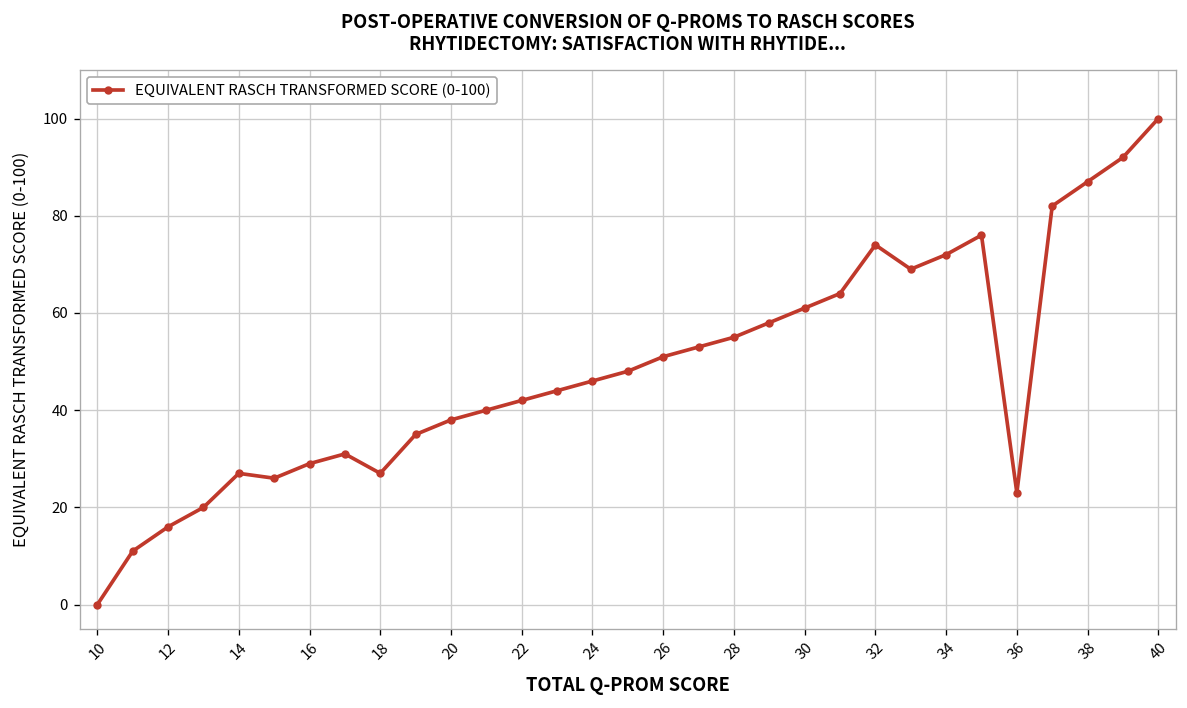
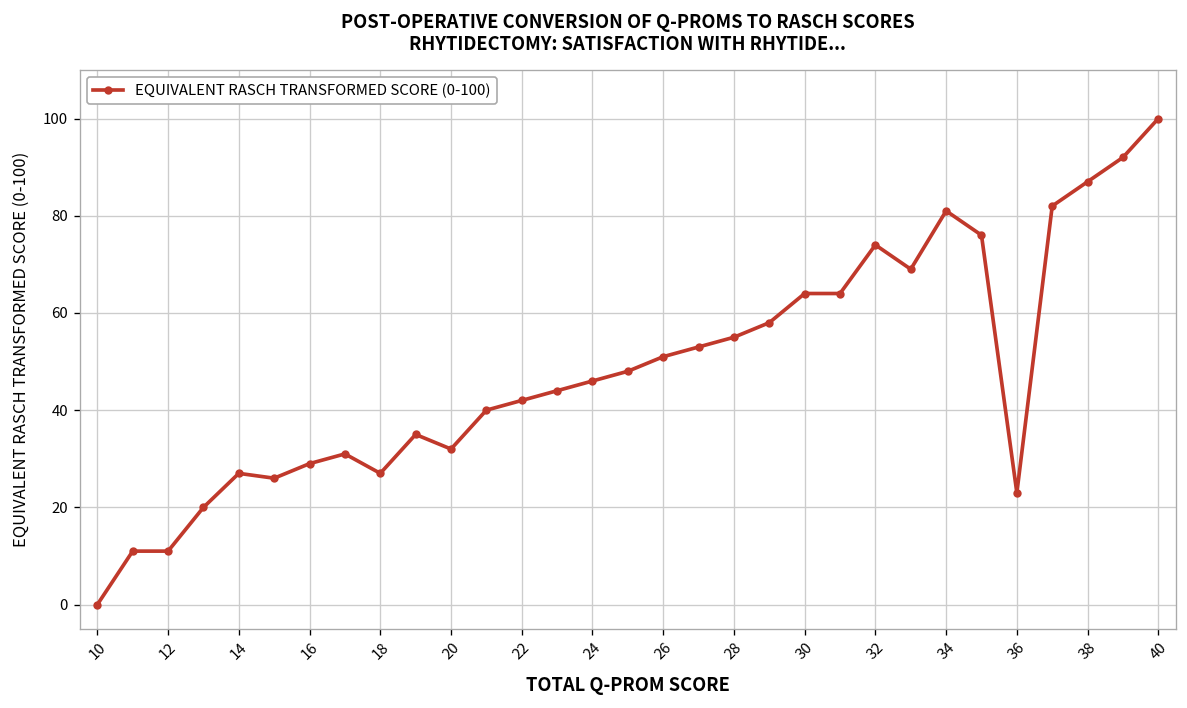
12: 16 -> 11
20: 38 -> 32
30: 61 -> 64
34: 72 -> 81
